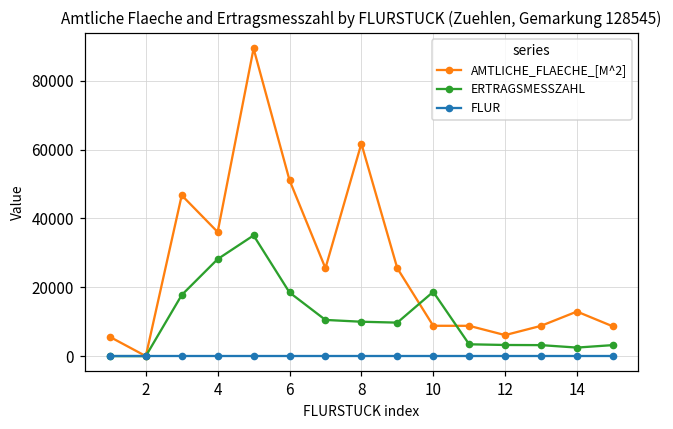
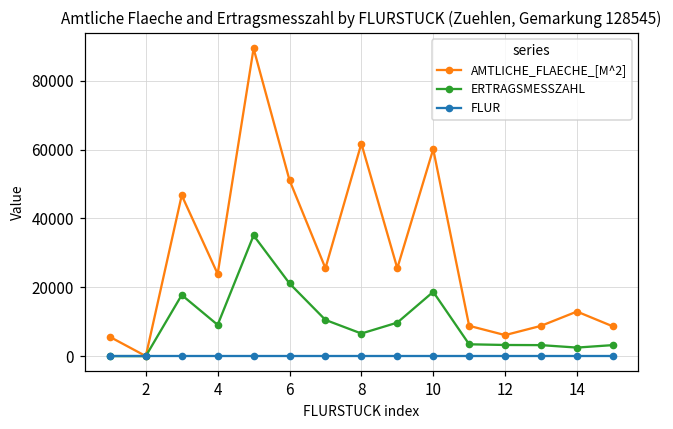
AMTLICHE_FLAECHE_[M^2], 4: 36000 -> 24000
ERTRAGSMESSZAHL, 4: 28000 -> 9000
ERTRAGSMESSZAHL, 6: 18000 -> 21000
ERTRAGSMESSZAHL, 8: 10000 -> 7000
AMTLICHE_FLAECHE_[M^2], 10: 9000 -> 60000
